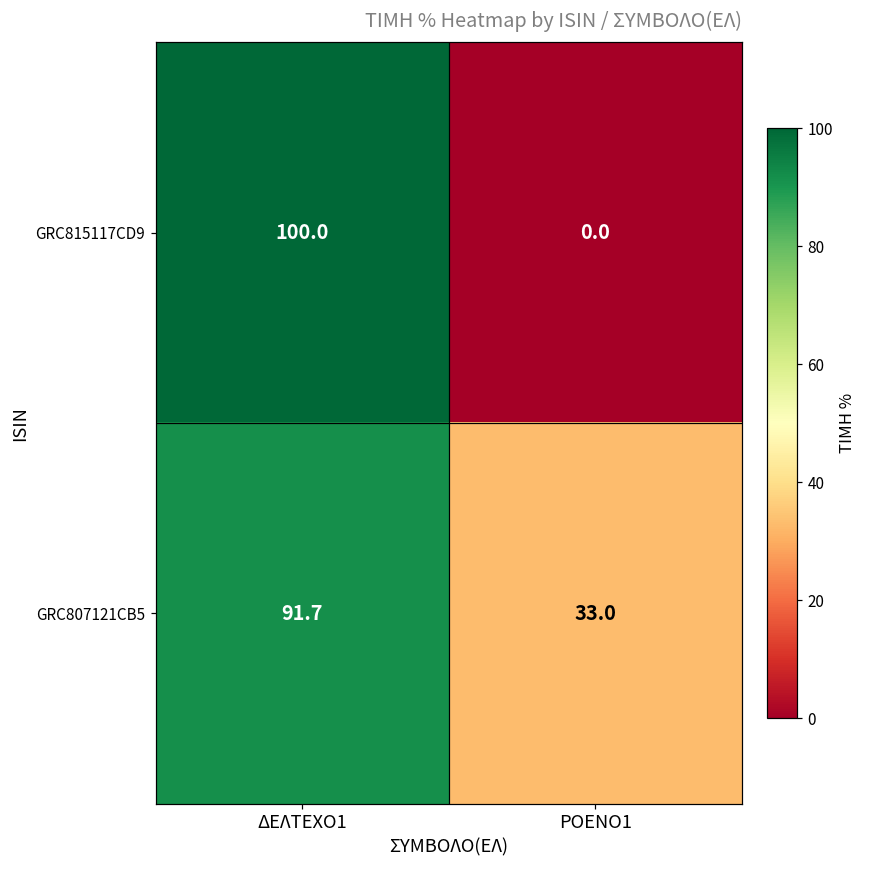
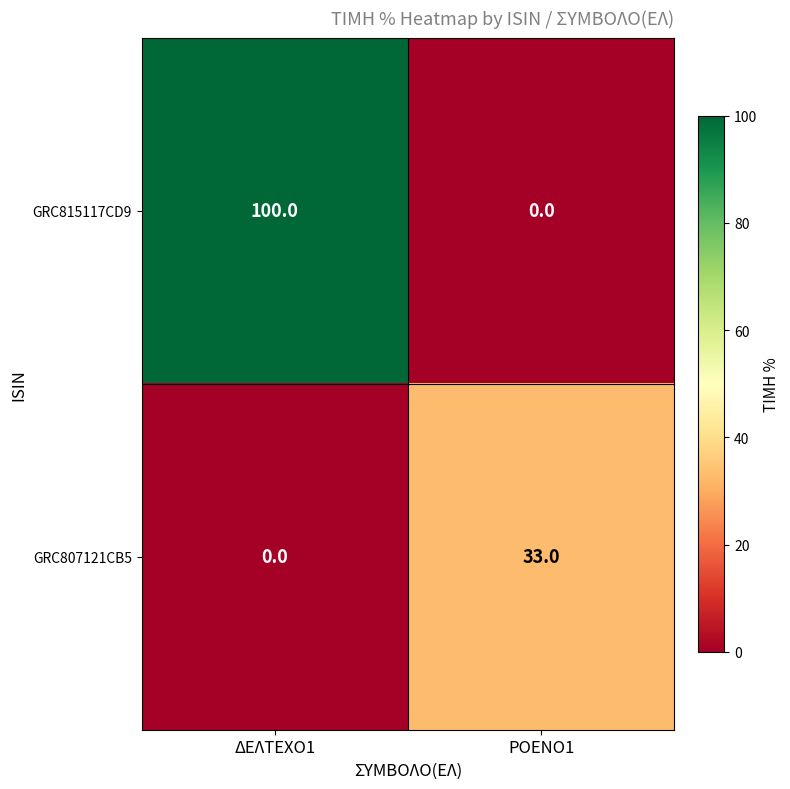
GRC807121CB5, ΔΕΛΤΕΧΟ1: 91.7 -> 0.0
